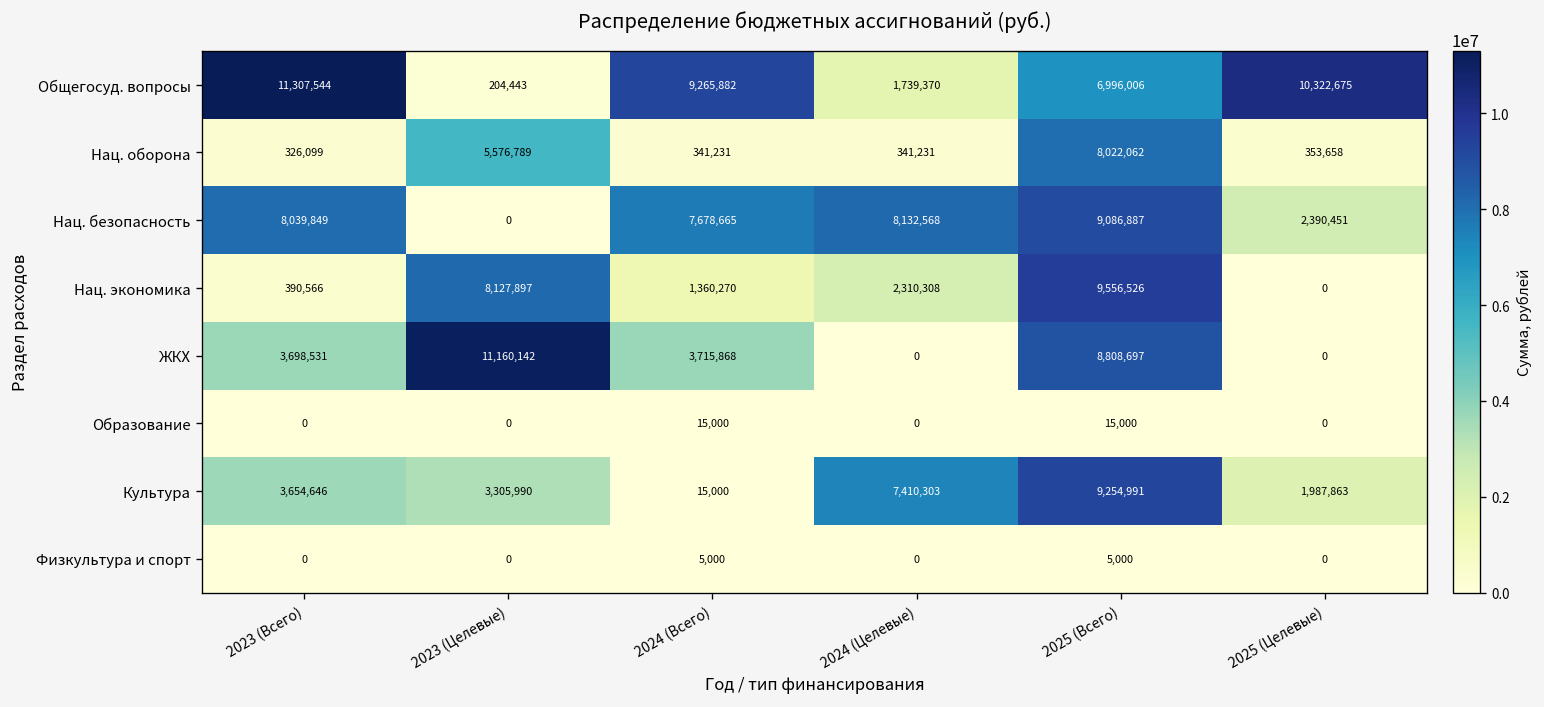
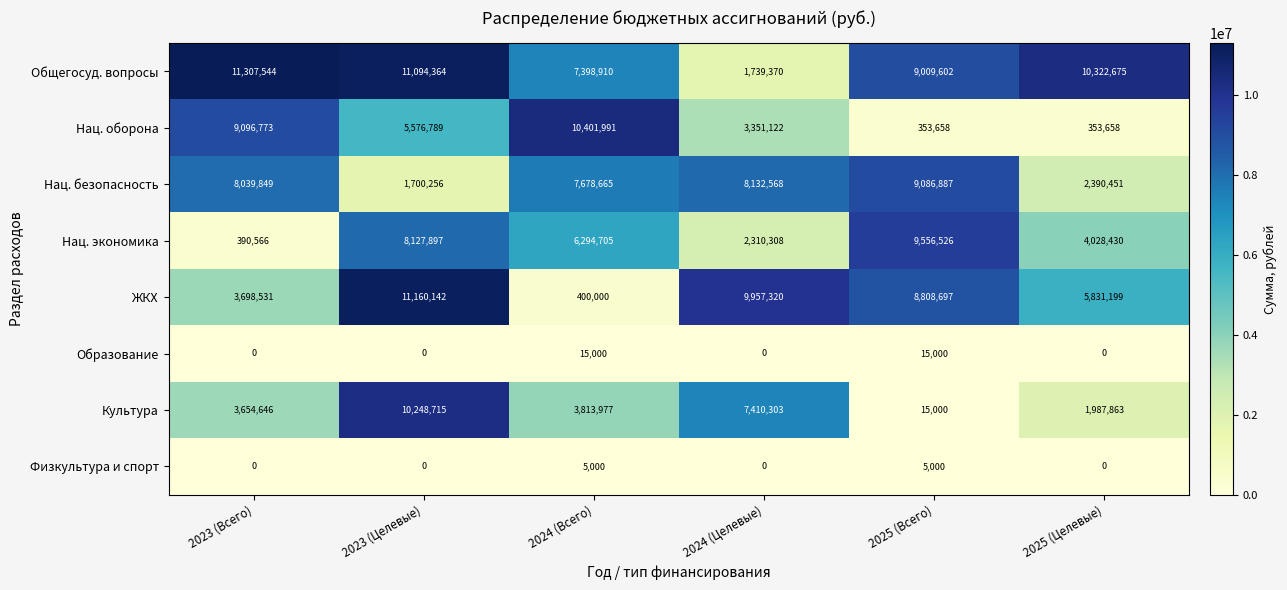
Общегосуд. вопросы, 2023 (Целевые): 204,443 -> 11,094,364
Общегосуд. вопросы, 2024 (Всего): 9,265,882 -> 7,398,910
Общегосуд. вопросы, 2025 (Всего): 6,996,006 -> 9,009,602
Нац. оборона, 2023 (Всего): 326,099 -> 9,096,773
Нац. оборона, 2024 (Всего): 341,231 -> 10,401,991
Нац. оборона, 2024 (Целевые): 341,231 -> 3,351,122
Нац. оборона, 2025 (Всего): 8,022,062 -> 353,658
Нац. безопасность, 2023 (Целевые): 0 -> 1,700,256
Нац. экономика, 2024 (Всего): 1,360,270 -> 6,294,705
Нац. экономика, 2025 (Целевые): 0 -> 4,028,430
ЖКХ, 2024 (Всего): 3,715,868 -> 400,000
ЖКХ, 2024 (Целевые): 0 -> 9,957,320
ЖКХ, 2025 (Целевые): 0 -> 5,831,199
Культура, 2023 (Целевые): 3,305,990 -> 10,248,715
Культура, 2024 (Всего): 15,000 -> 3,813,977
Культура, 2025 (Всего): 9,254,991 -> 15,000
